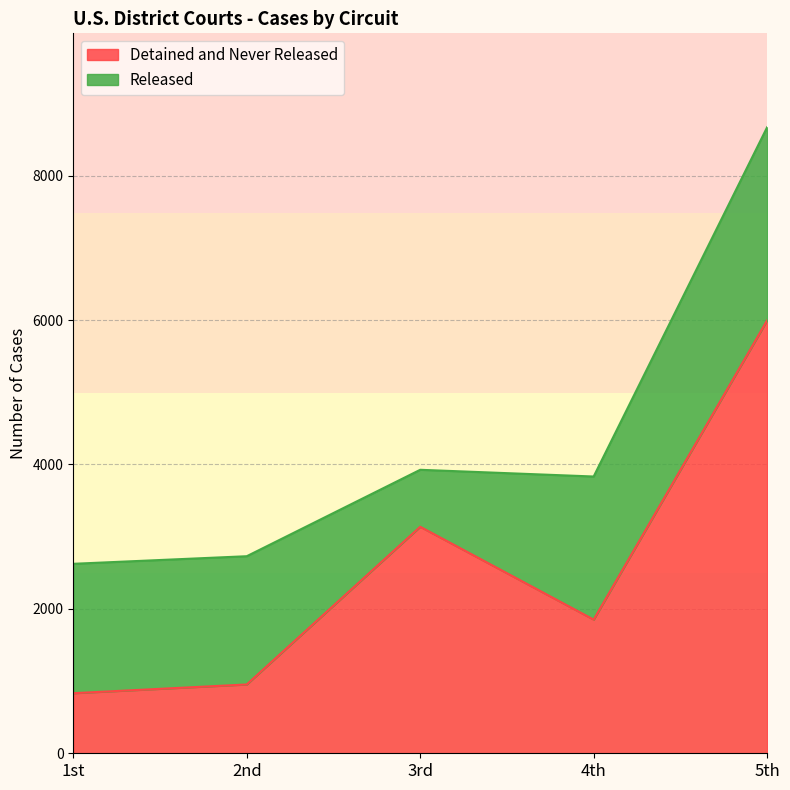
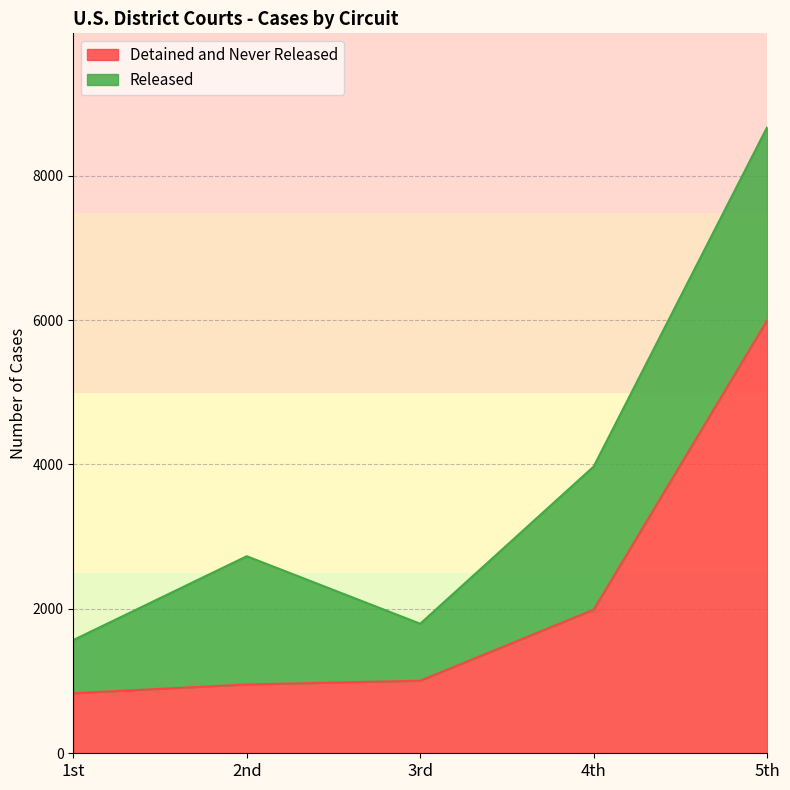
Released, 1st: 1800 -> 700
Detained and Never Released, 3rd: 3100 -> 1000
Detained and Never Released, 4th: 1900 -> 2000
